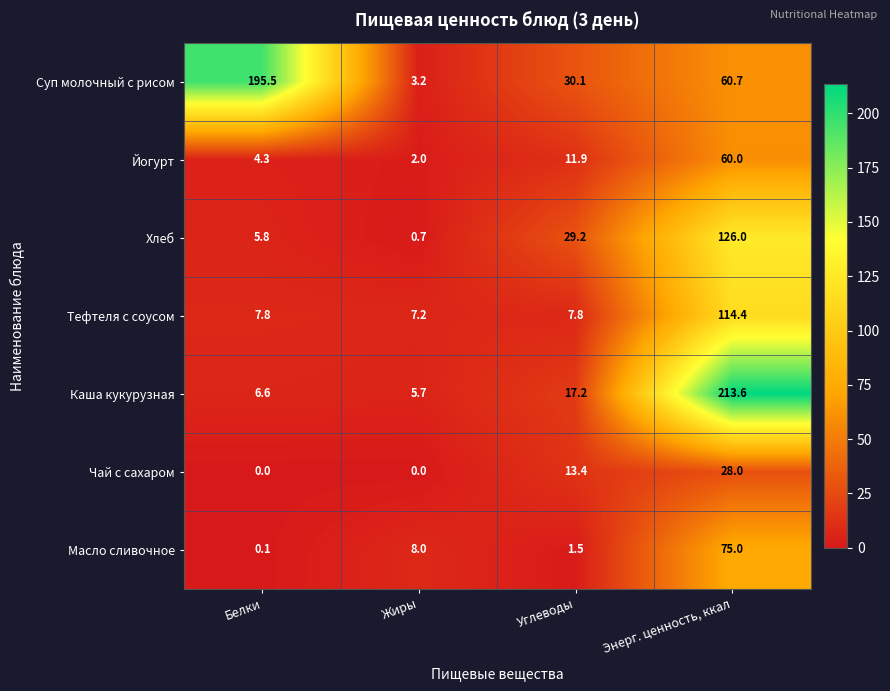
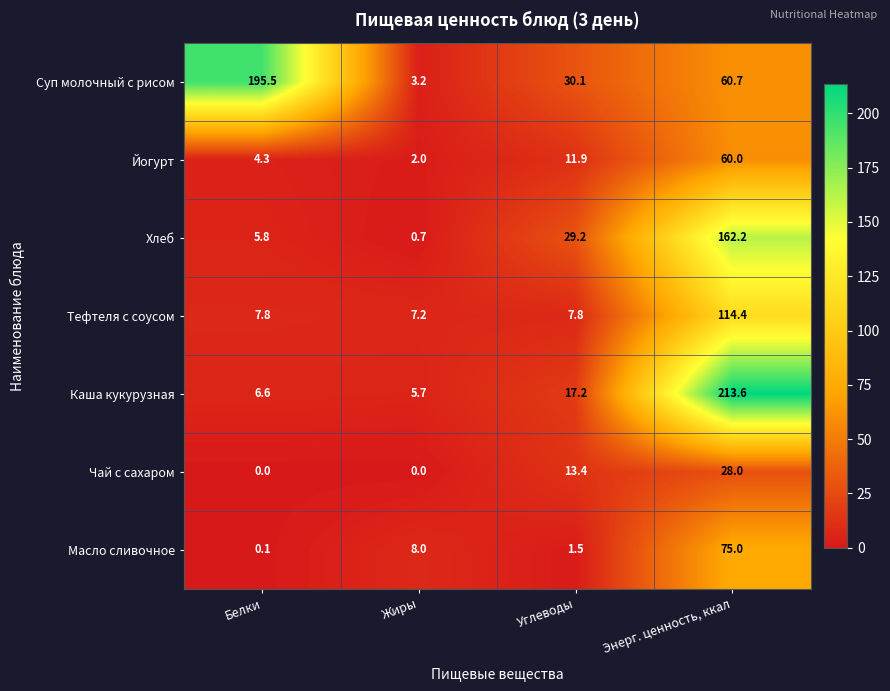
Хлеб, Энерг. ценность, ккал: 126.0 -> 162.2
